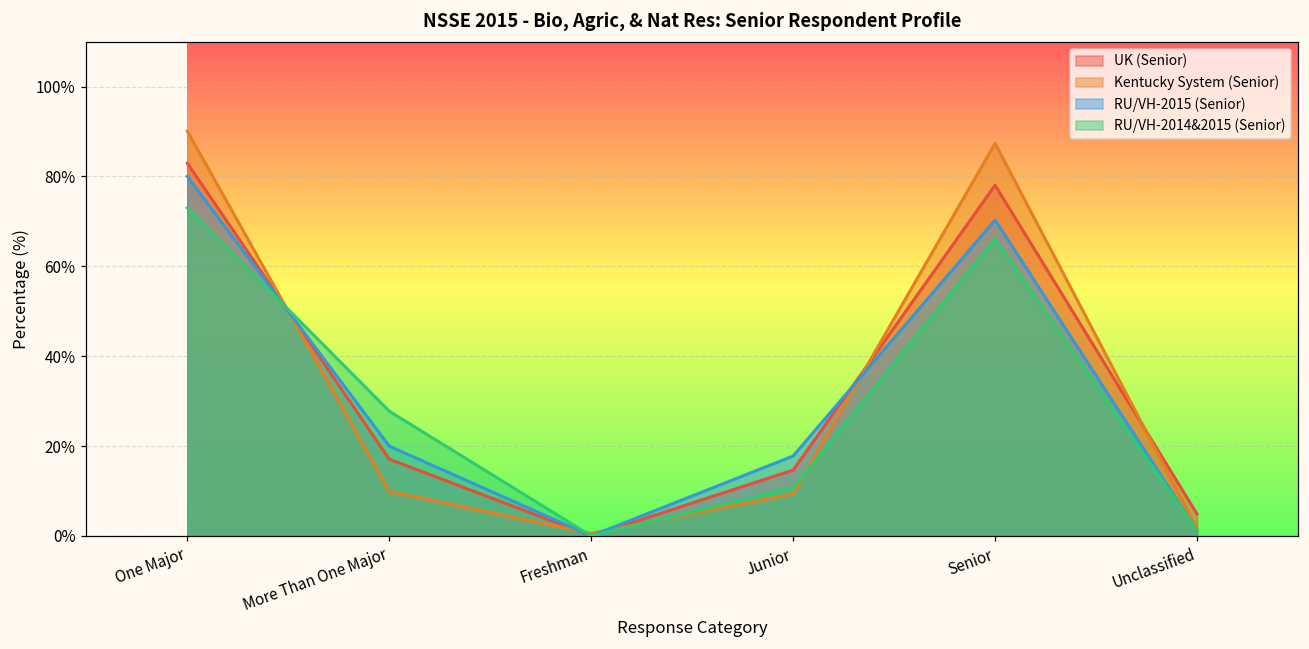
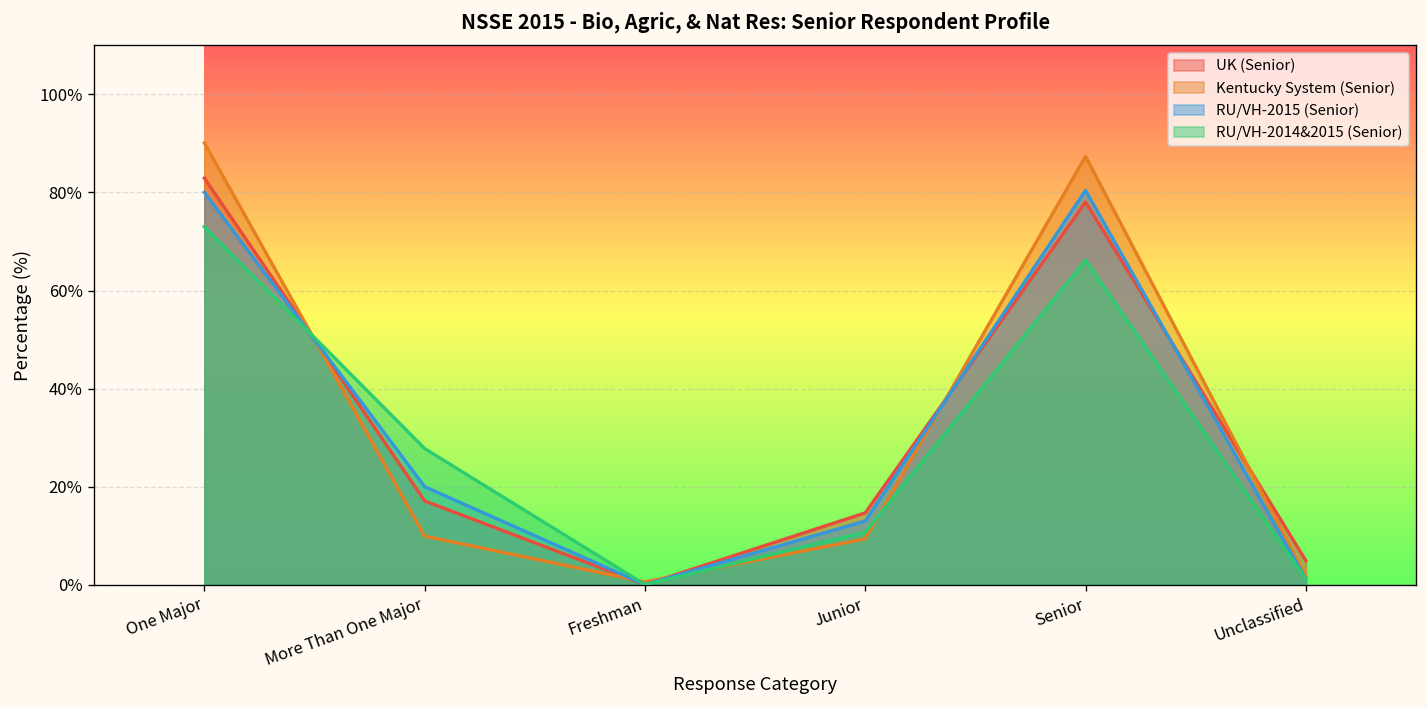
RU/VH-2015 (Senior), Junior: 18% -> 13%
RU/VH-2015 (Senior), Senior: 70% -> 80%
